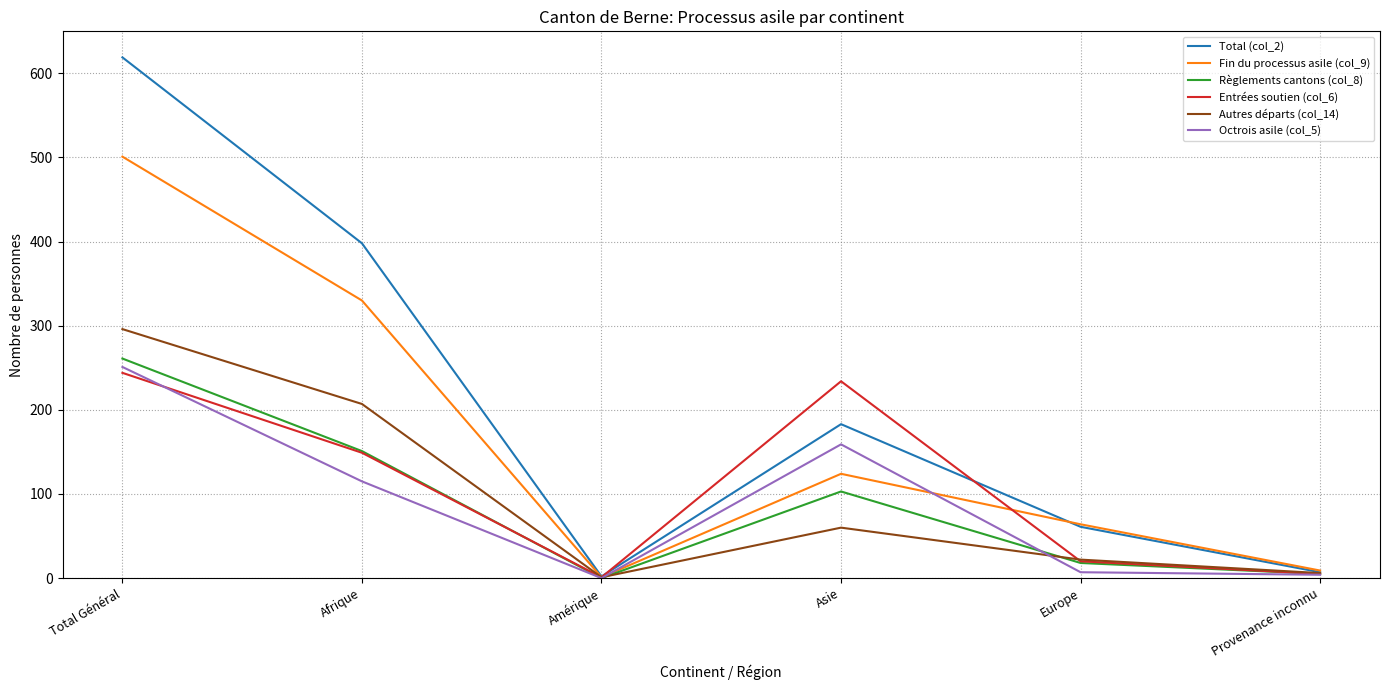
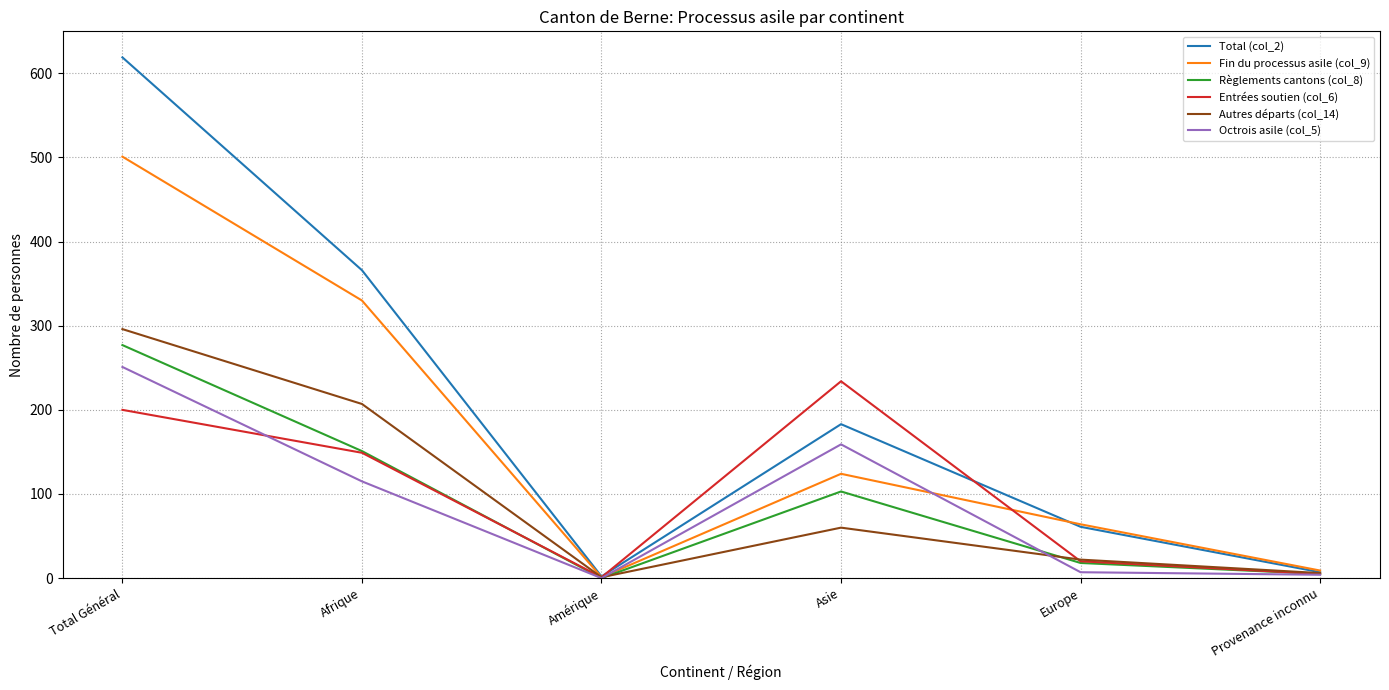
Règlements cantons (col_8), Total Général: 260 -> 280
Entrées soutien (col_6), Total Général: 240 -> 200
Total (col_2), Afrique: 400 -> 370
